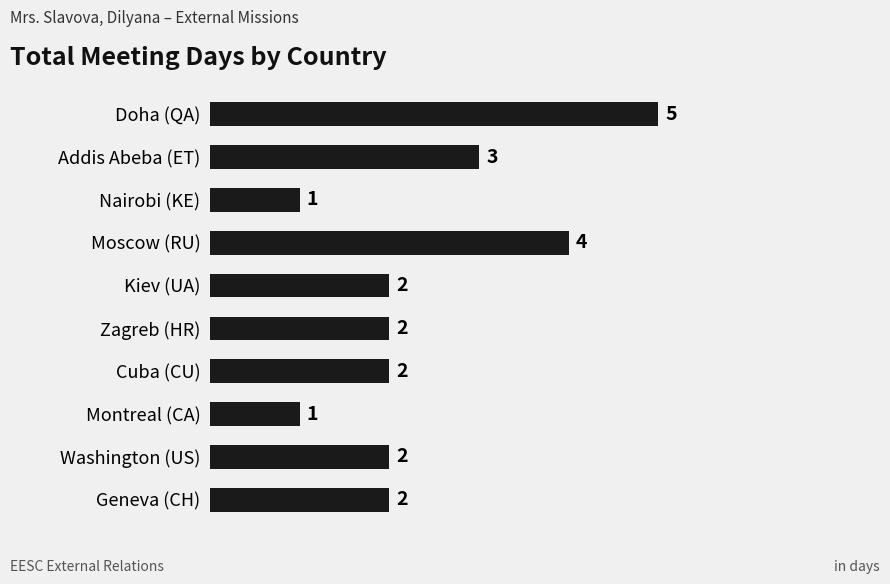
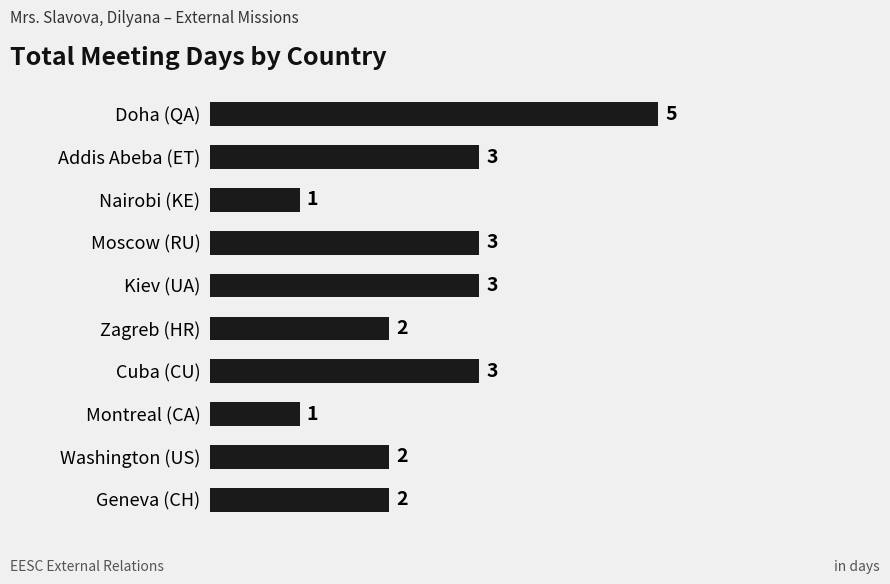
Moscow (RU): 4 -> 3
Kiev (UA): 2 -> 3
Cuba (CU): 2 -> 3
